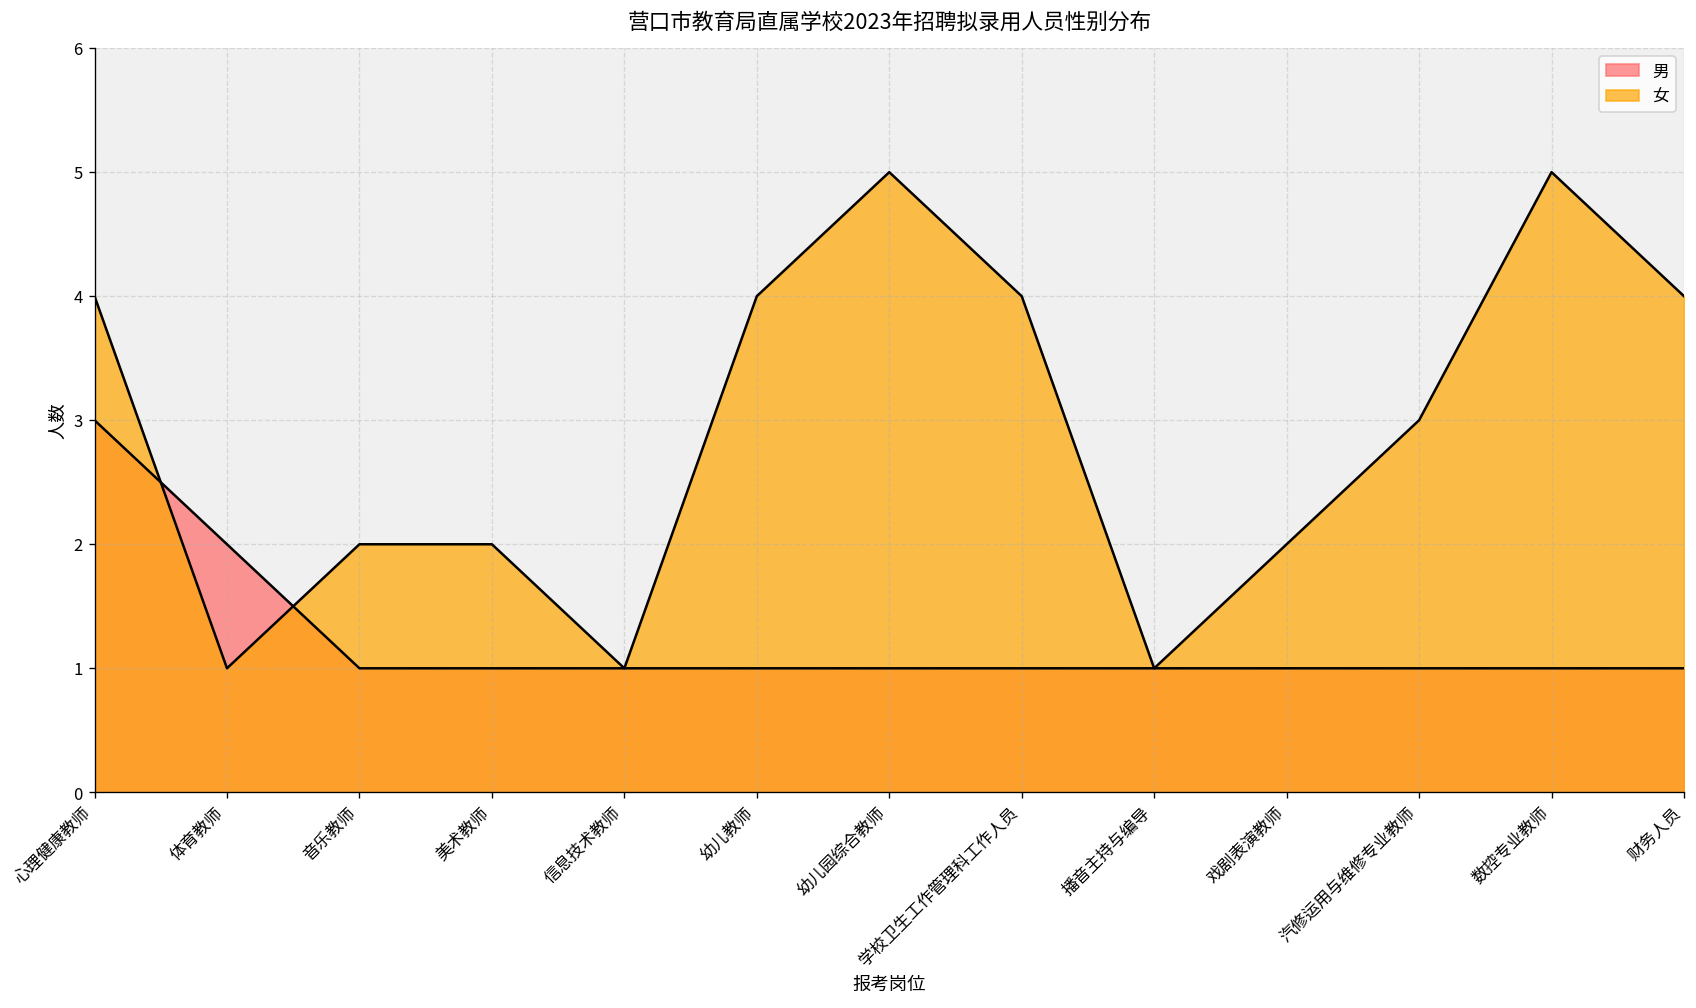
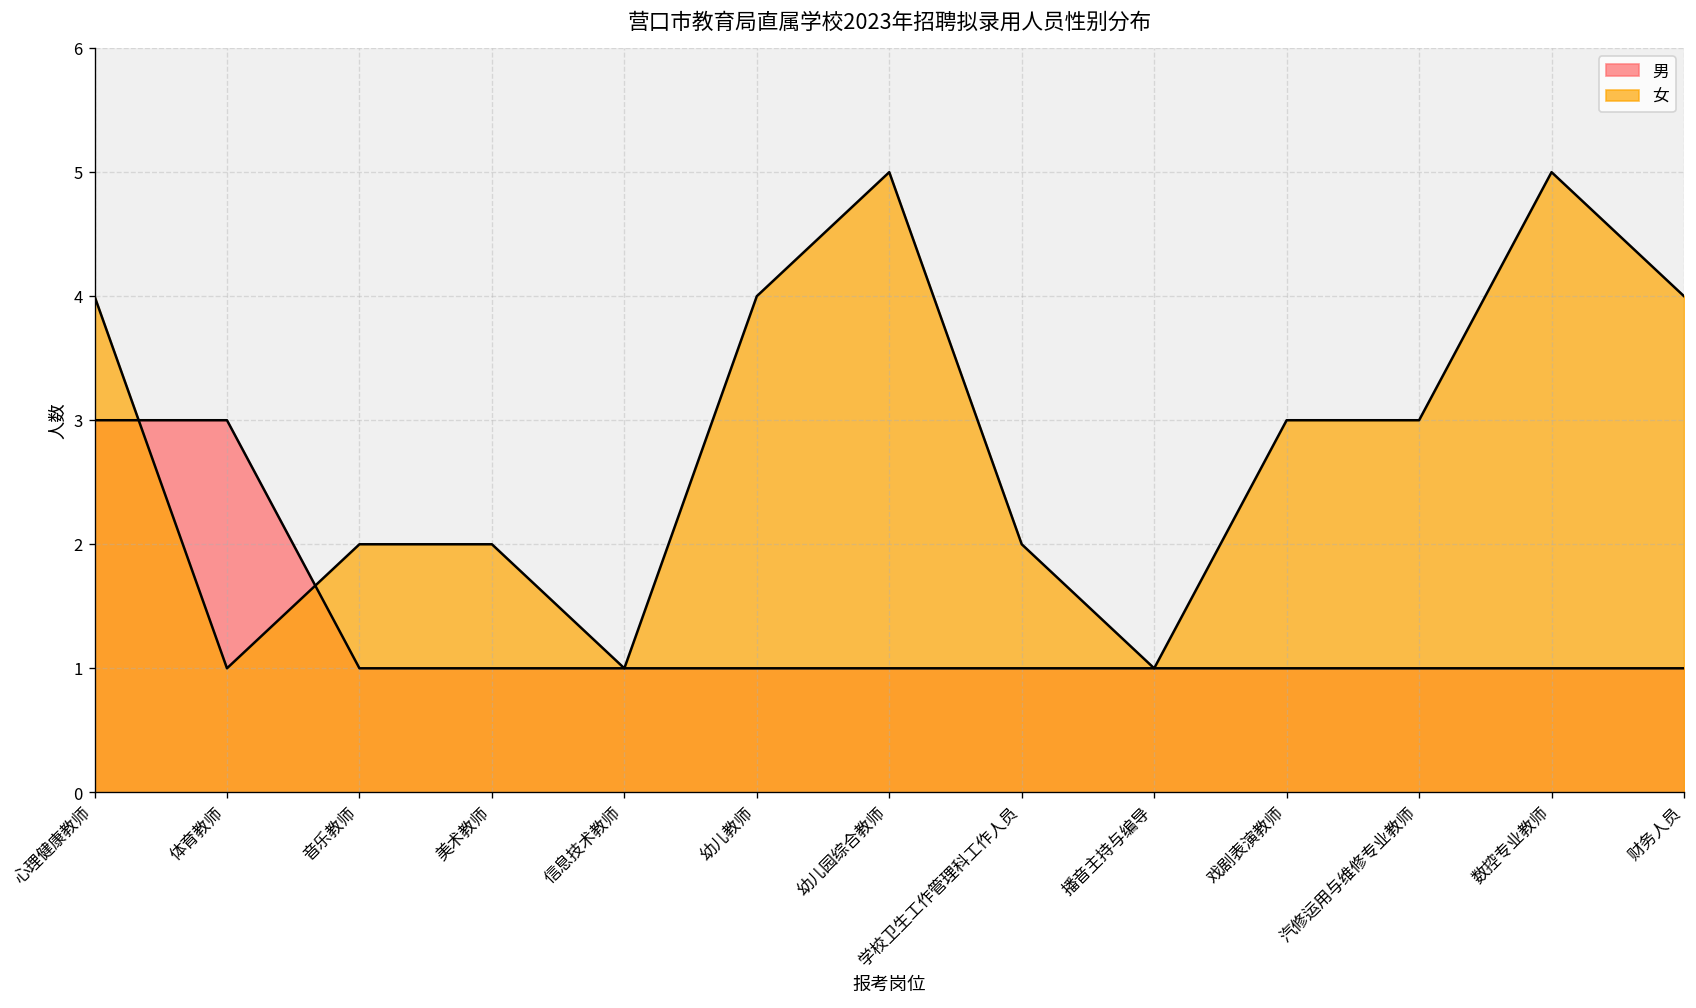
男, 体育教师: 2 -> 3
女, 学校卫生工作管理科工作人员: 4 -> 2
女, 戏剧表演教师: 2 -> 3
